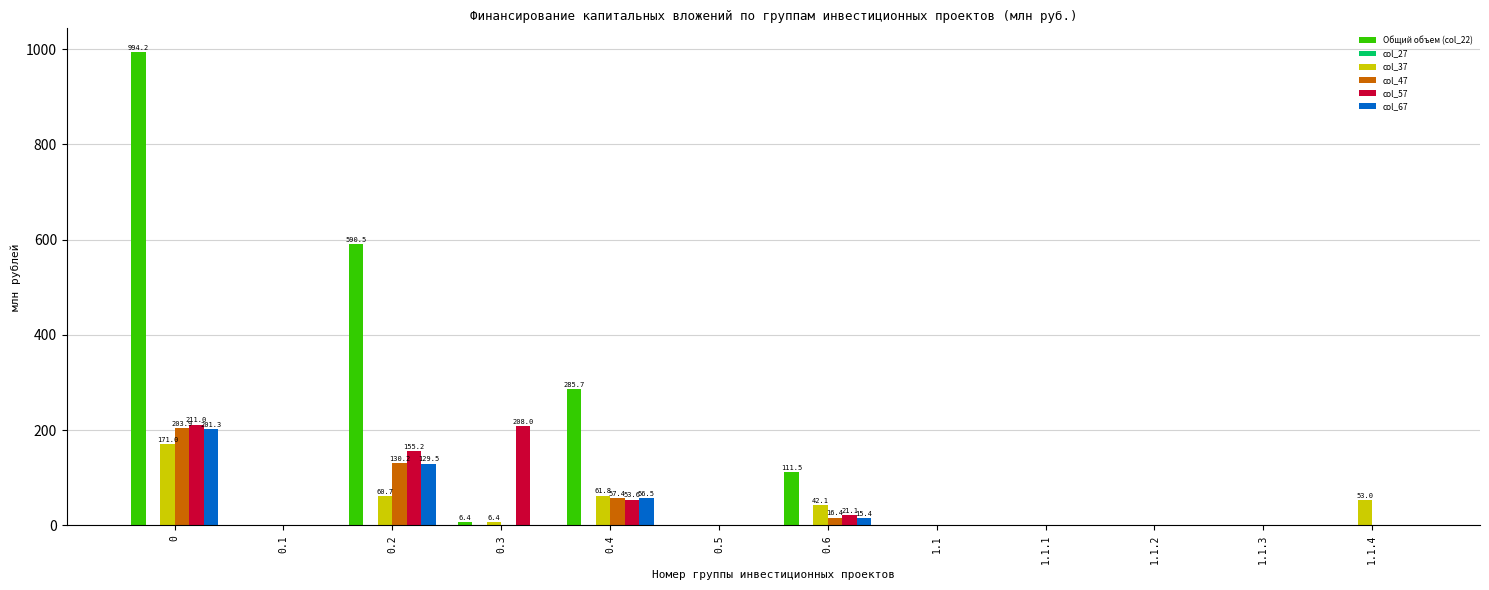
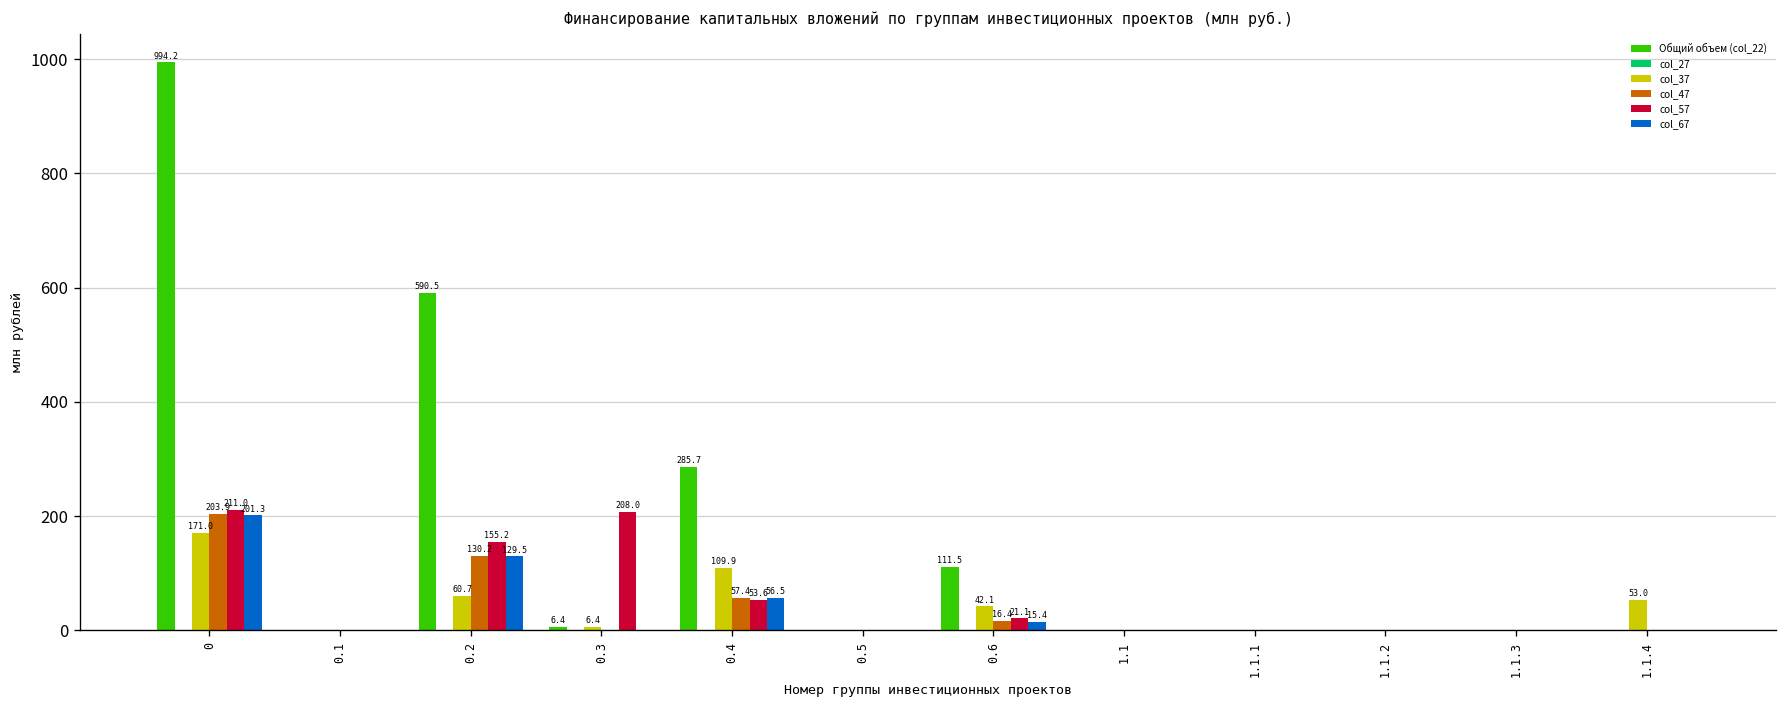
col_37, 0.4: 61.8 -> 109.9
